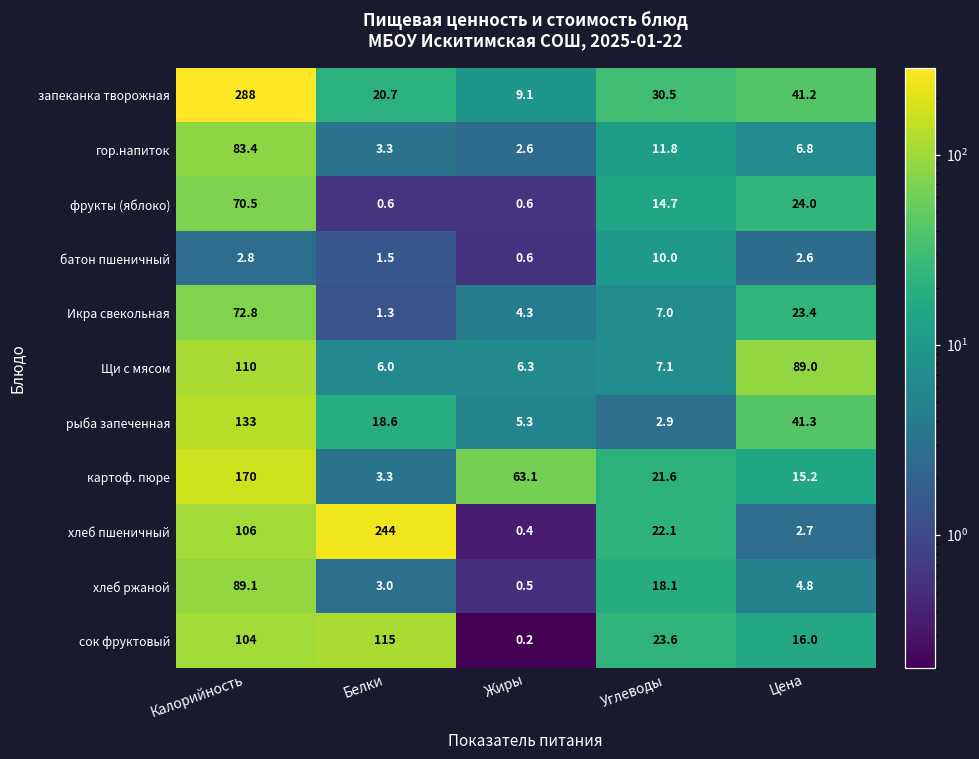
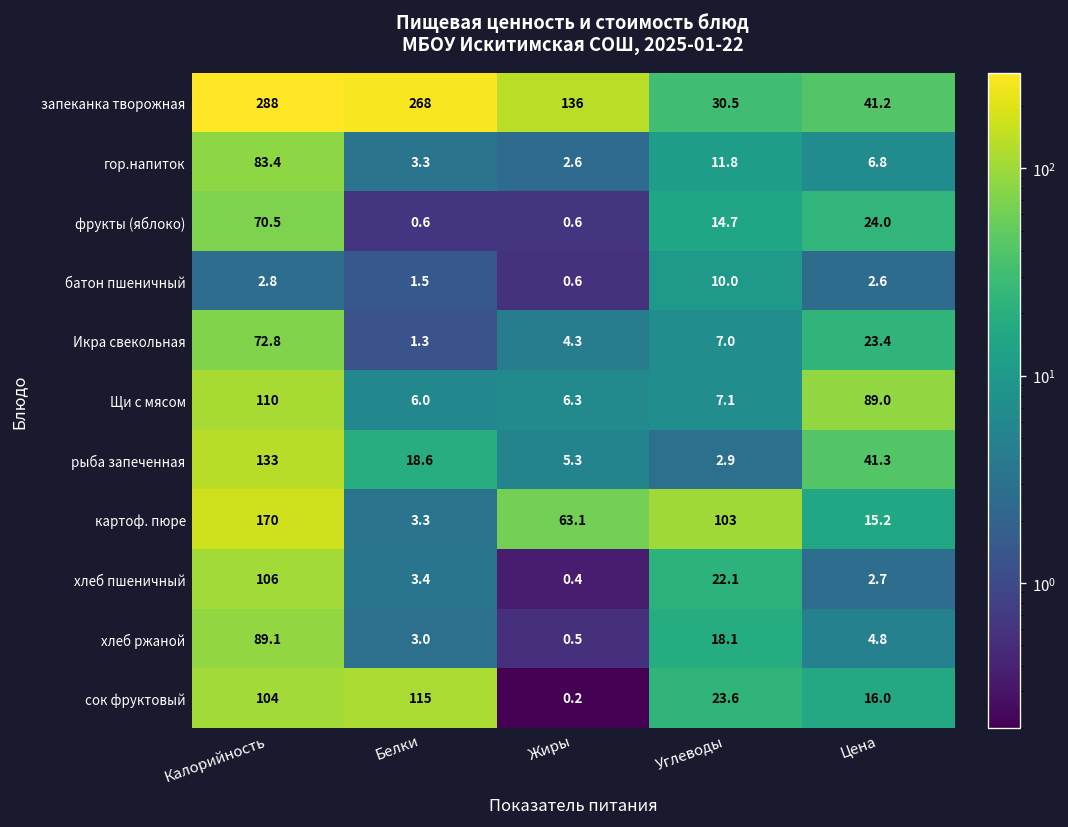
запеканка творожная, Белки: 20.7 -> 268
запеканка творожная, Жиры: 9.1 -> 136
картоф. пюре, Углеводы: 21.6 -> 103
хлеб пшеничный, Белки: 244 -> 3.4
